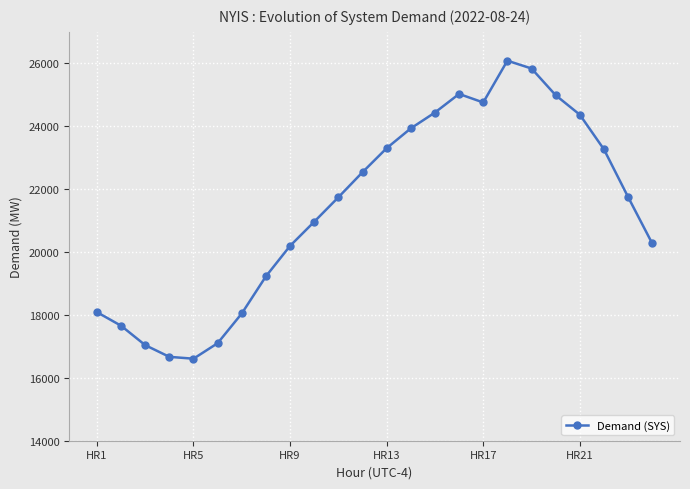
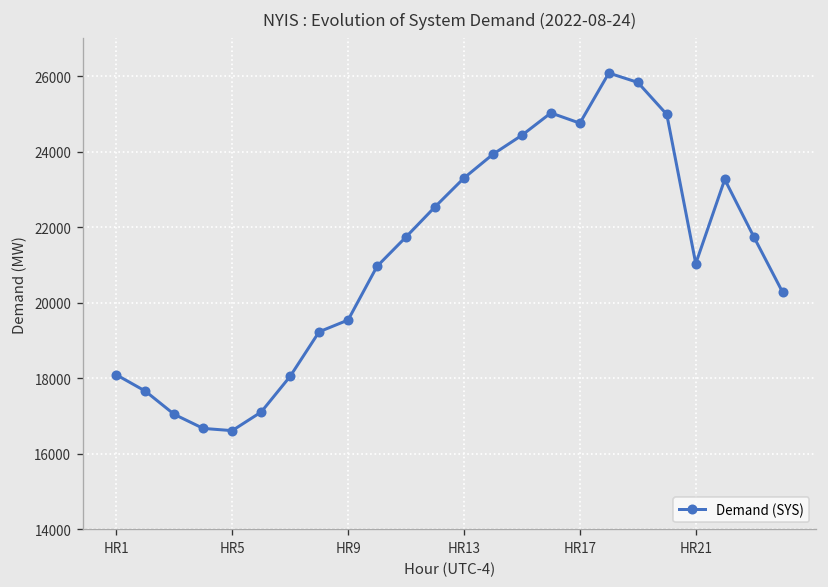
HR9: 20200 -> 19500
HR21: 24400 -> 21000
